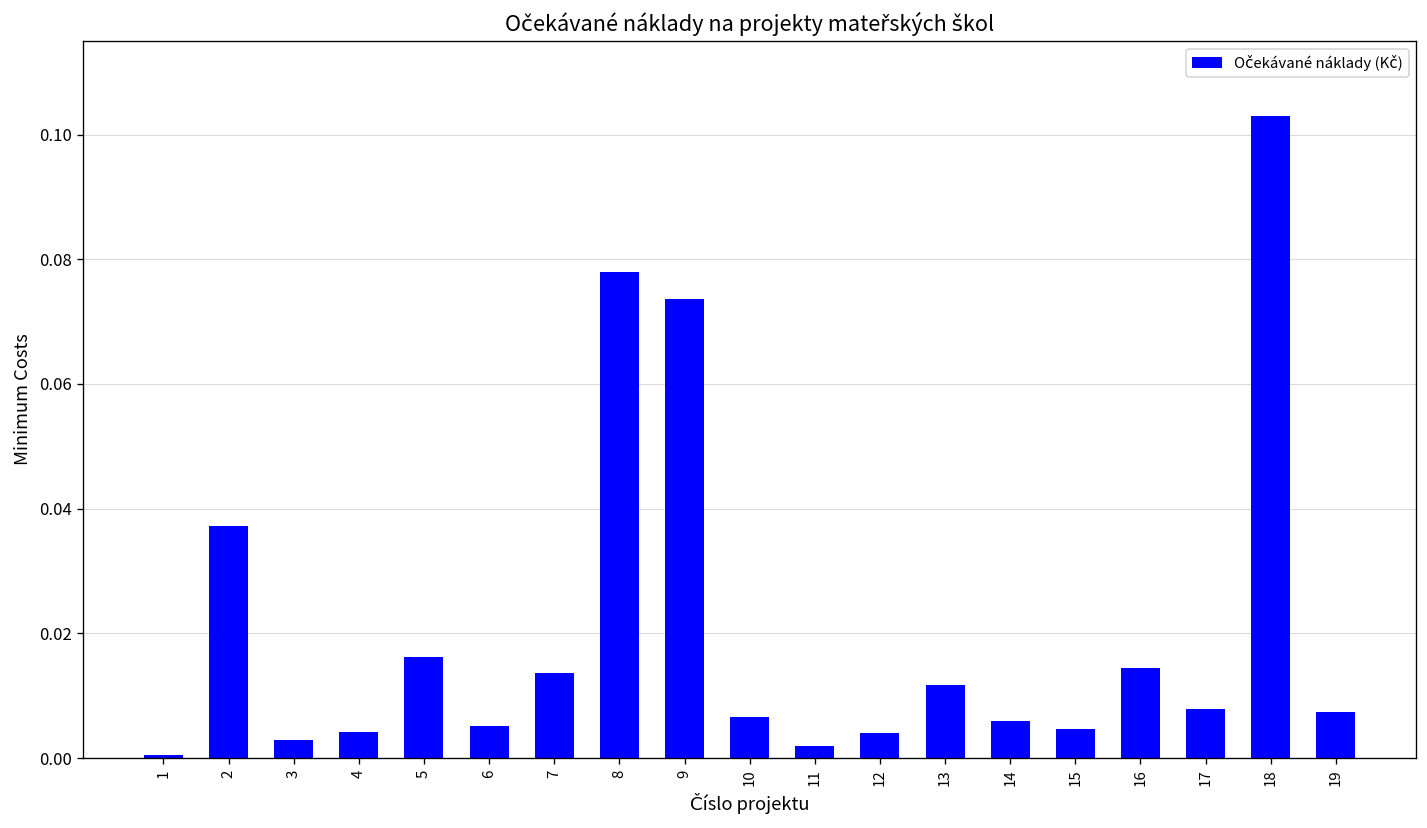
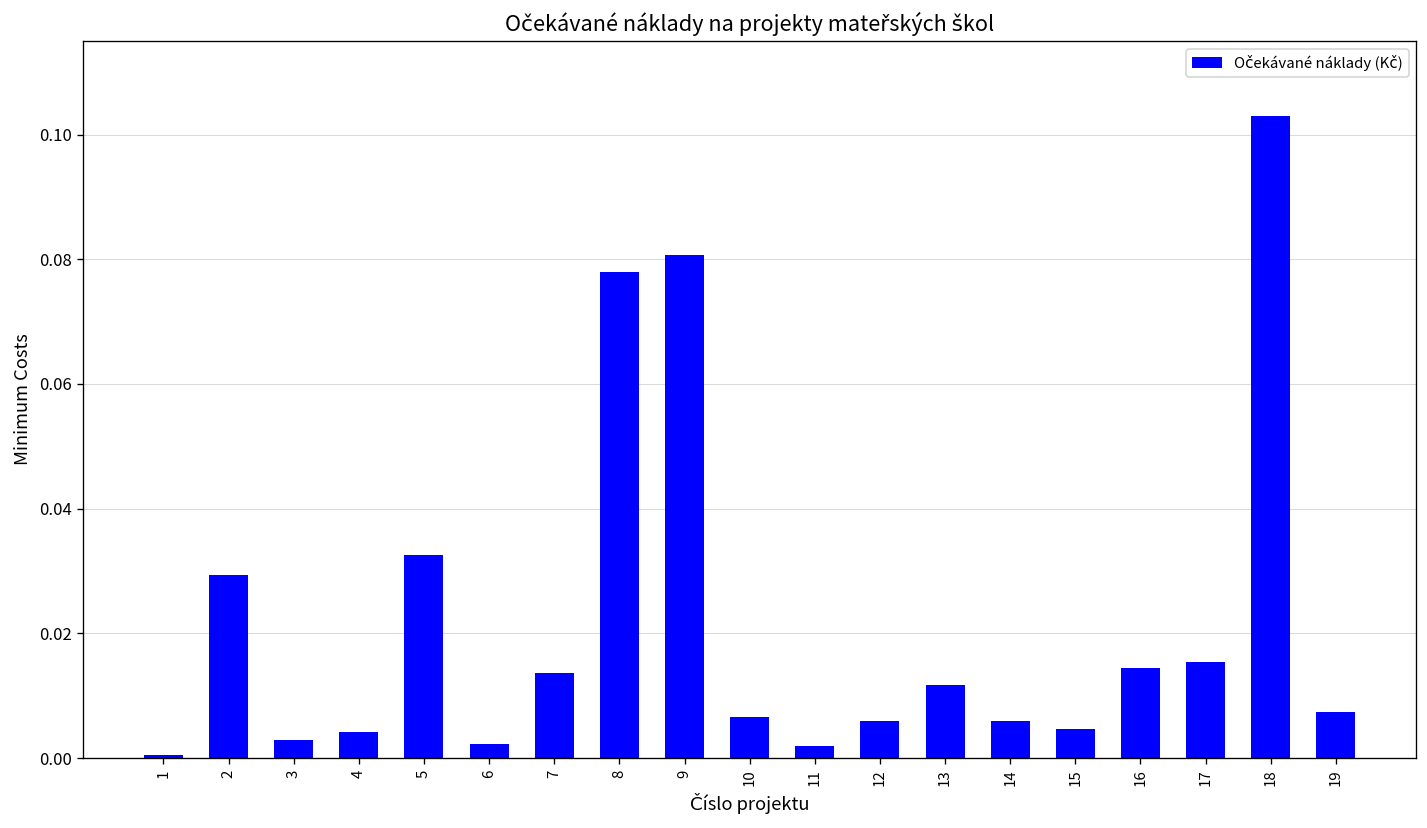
2: 0.037 -> 0.029
5: 0.016 -> 0.033
6: 0.005 -> 0.002
9: 0.074 -> 0.081
12: 0.004 -> 0.006
17: 0.008 -> 0.015
